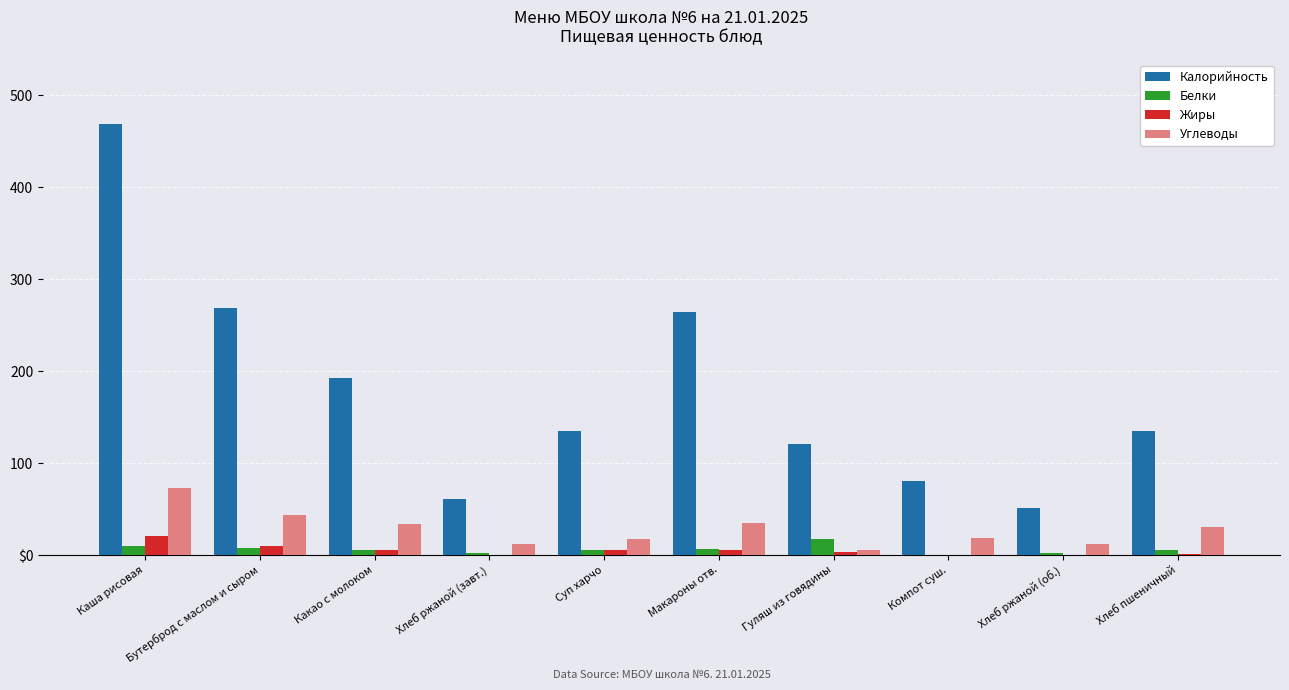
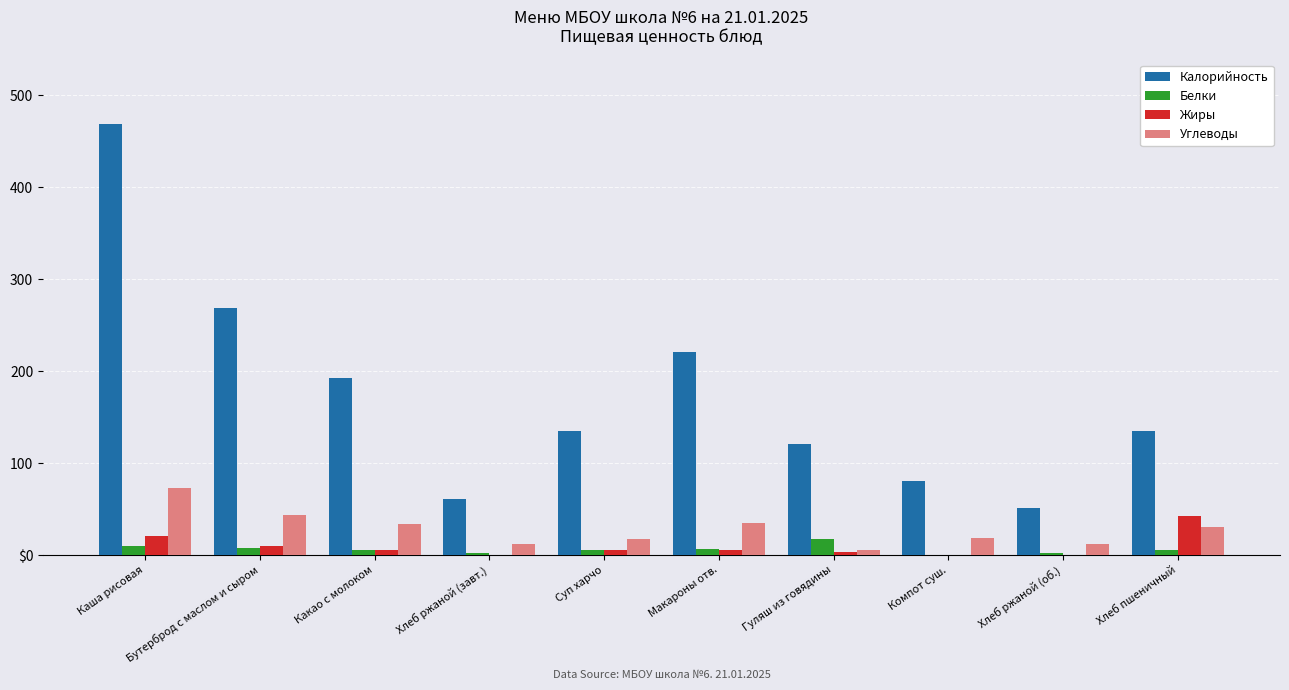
Калорийность, Макароны отв.: 260 -> 220
Жиры, Хлеб пшеничный: 0 -> 40
